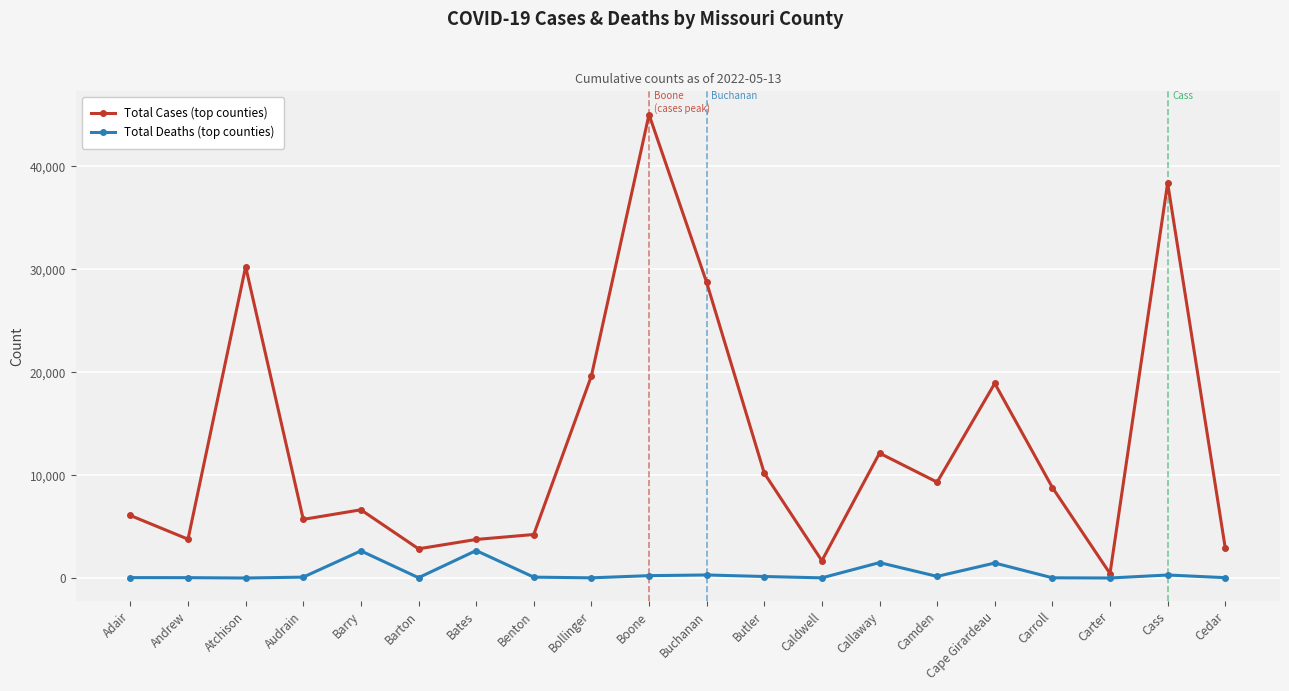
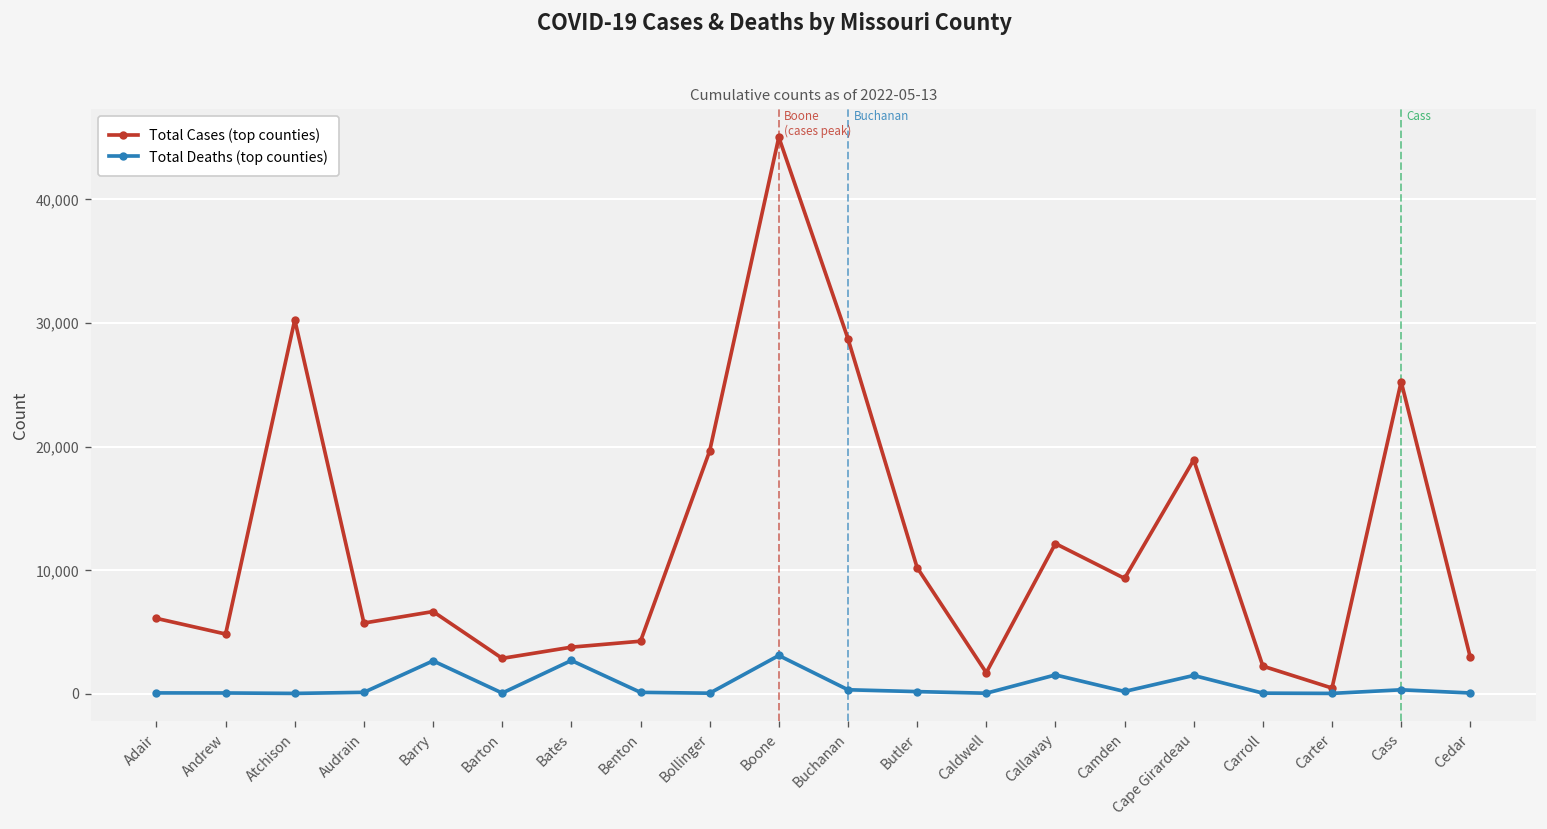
Total Cases (top counties), Andrew: 3,800 -> 4,800
Total Deaths (top counties), Boone: 300 -> 3,100
Total Cases (top counties), Carroll: 8,800 -> 2,200
Total Cases (top counties), Cass: 38,400 -> 25,200
